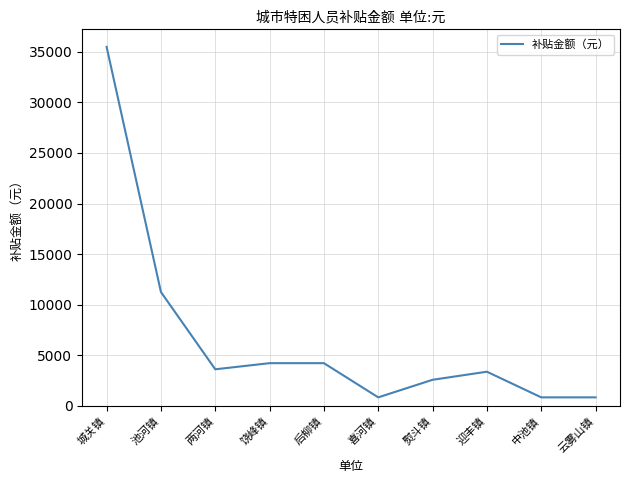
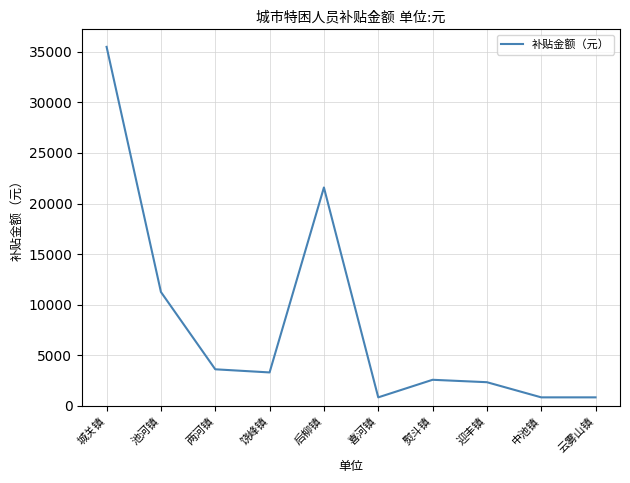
饶峰镇: 4200 -> 3300
后柳镇: 4200 -> 21600
迎丰镇: 3400 -> 2300
